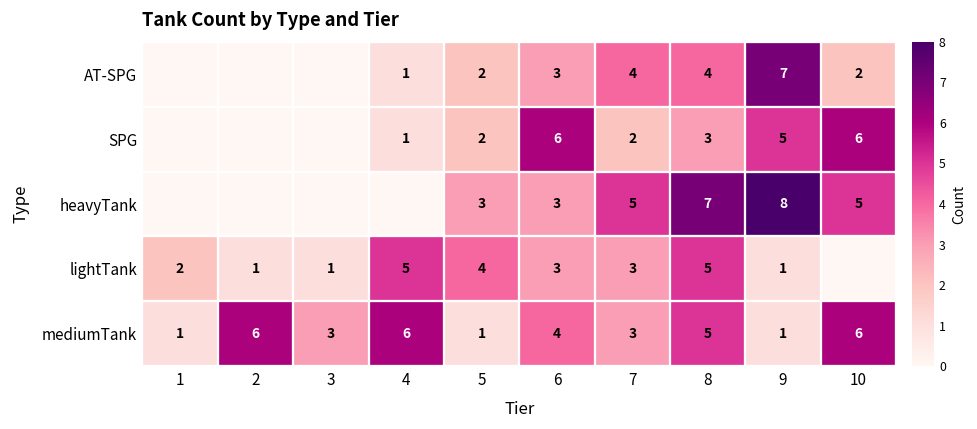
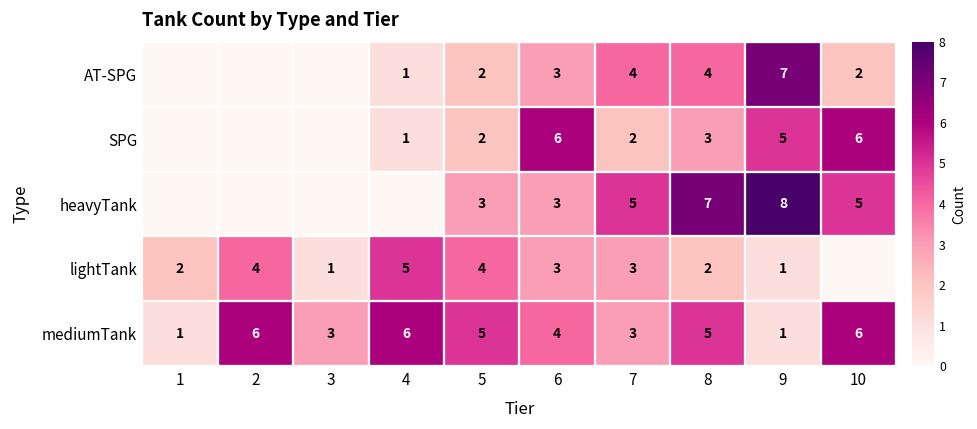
lightTank, 2: 1 -> 4
lightTank, 8: 5 -> 2
mediumTank, 5: 1 -> 5
